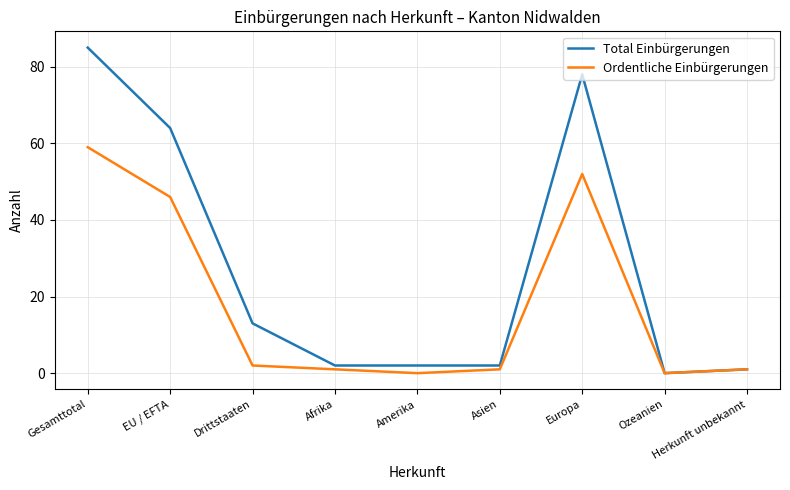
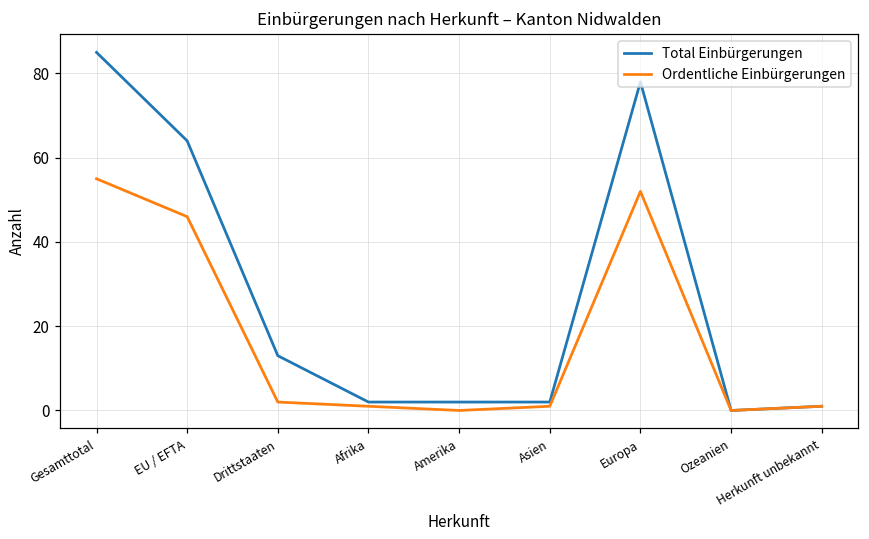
Ordentliche Einbürgerungen, Gesamttotal: 59 -> 55
